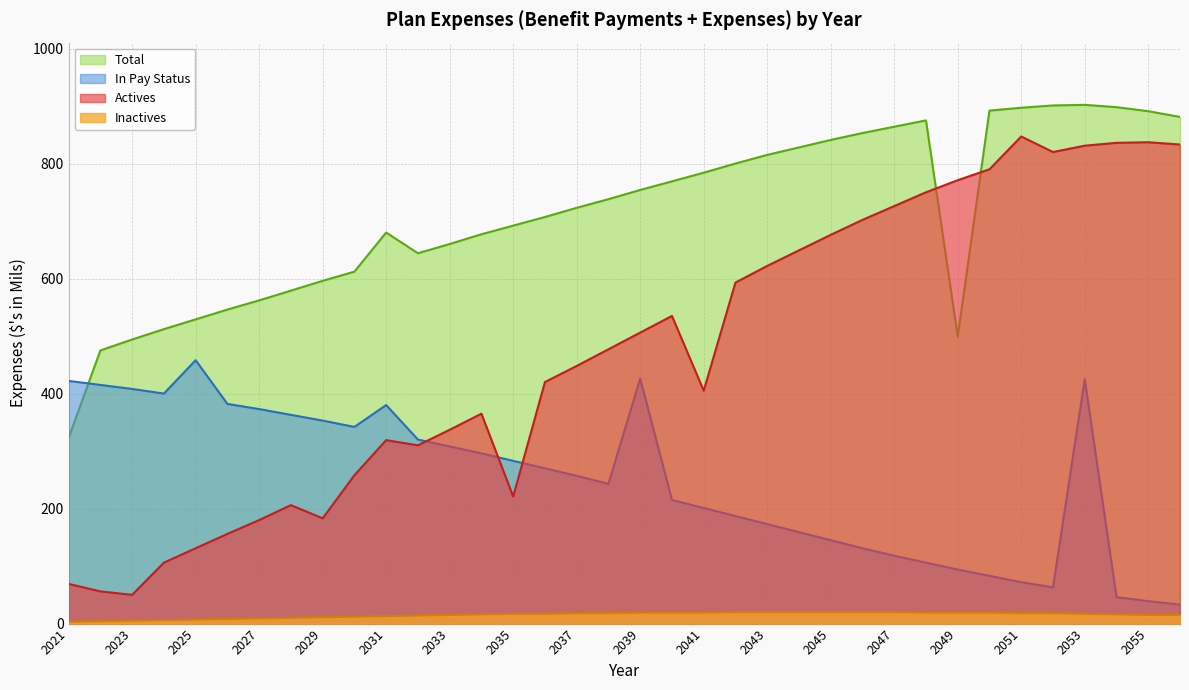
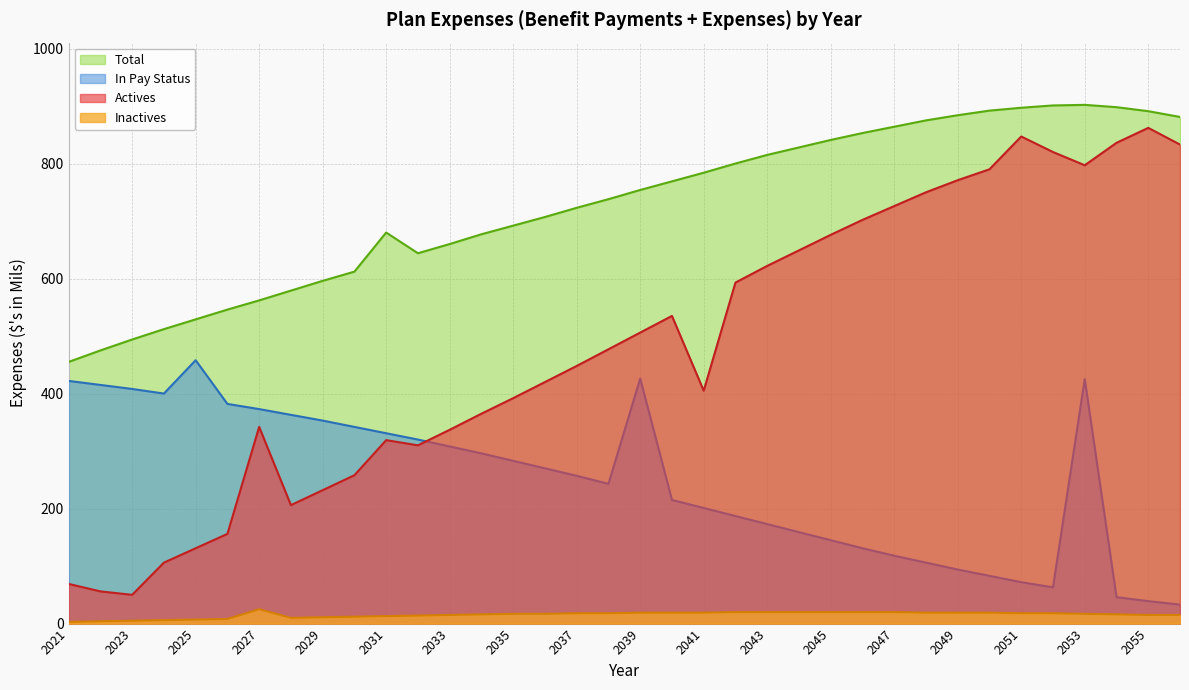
Total, 2021: 320 -> 460
Actives, 2027: 180 -> 340
Inactives, 2027: 10 -> 30
Actives, 2029: 180 -> 230
In Pay Status, 2031: 380 -> 330
Actives, 2035: 220 -> 390
Total, 2049: 500 -> 880
Actives, 2053: 830 -> 800
Actives, 2055: 840 -> 860
